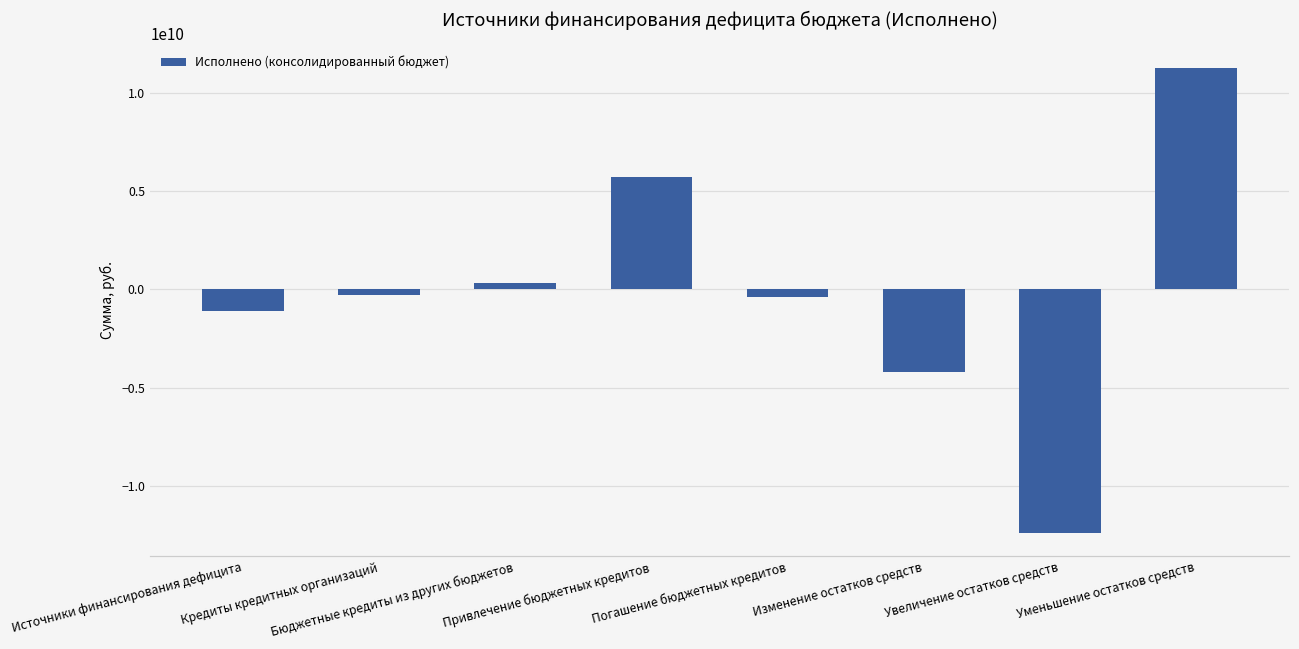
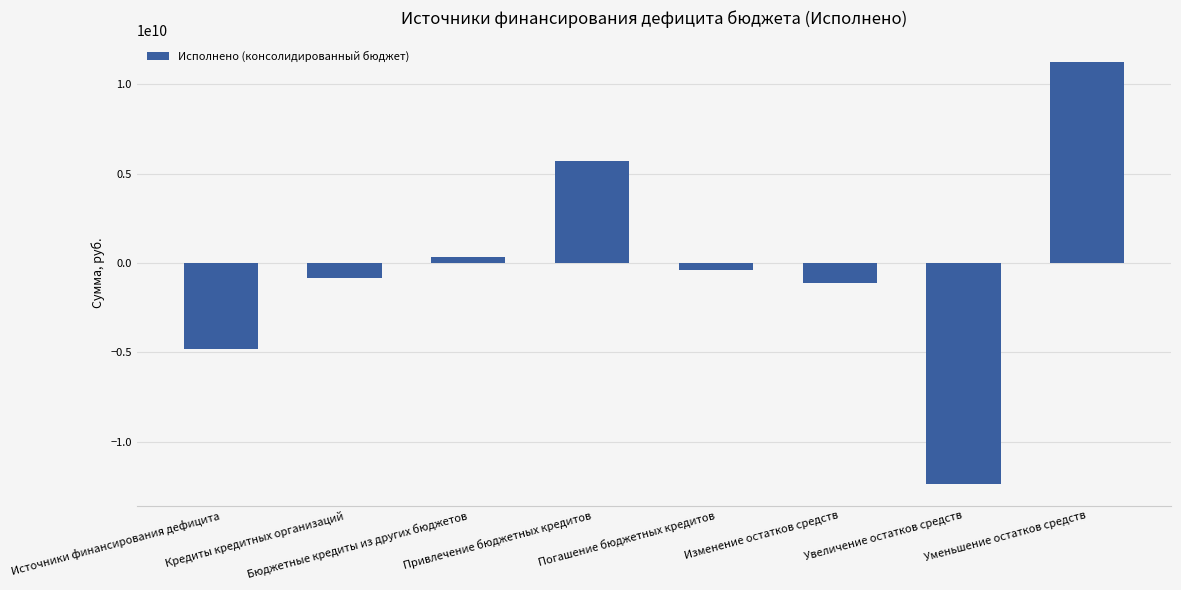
Источники финансирования дефицита: -1100000000 -> -4800000000
Кредиты кредитных организаций: -300000000 -> -800000000
Изменение остатков средств: -4200000000 -> -1100000000
